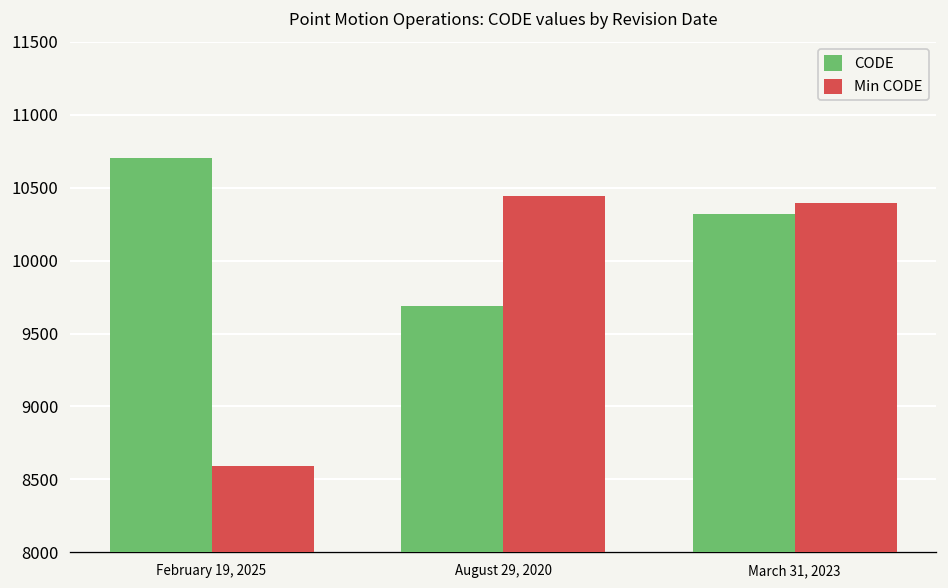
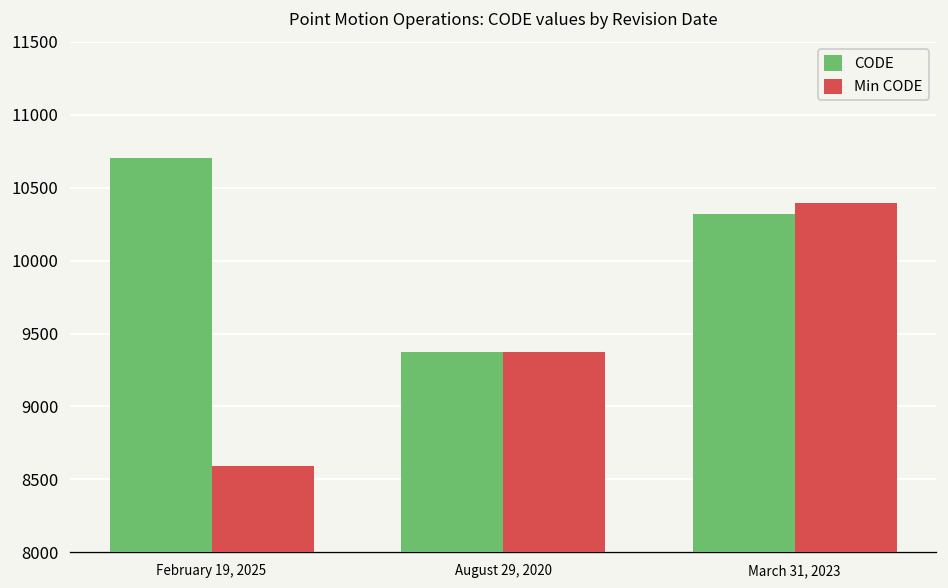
CODE, August 29, 2020: 9690 -> 9380
Min CODE, August 29, 2020: 10440 -> 9380
